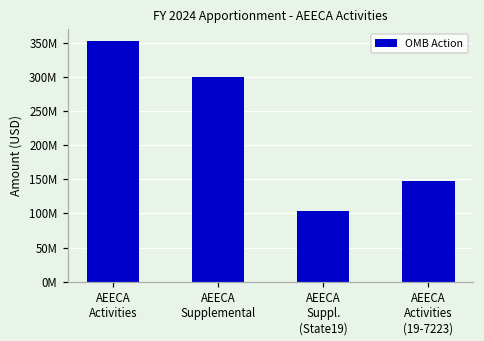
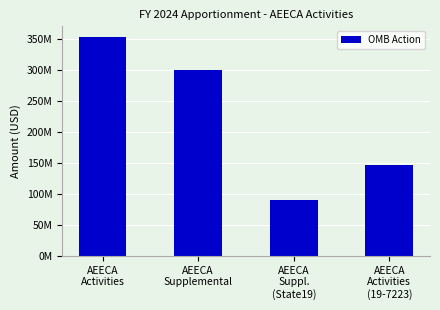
AEECA Suppl. (State19): 100000000 -> 90000000
